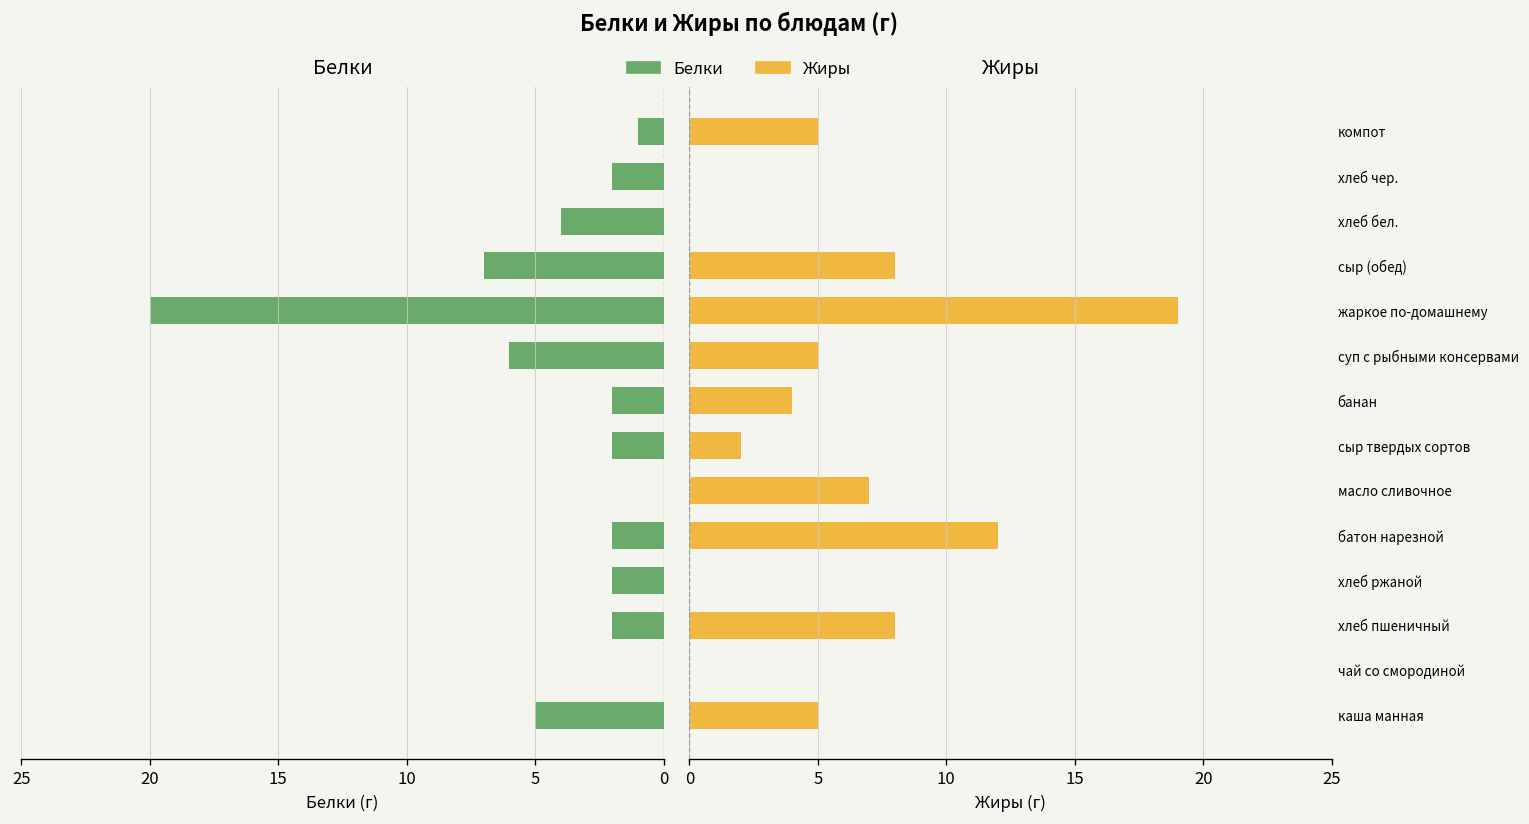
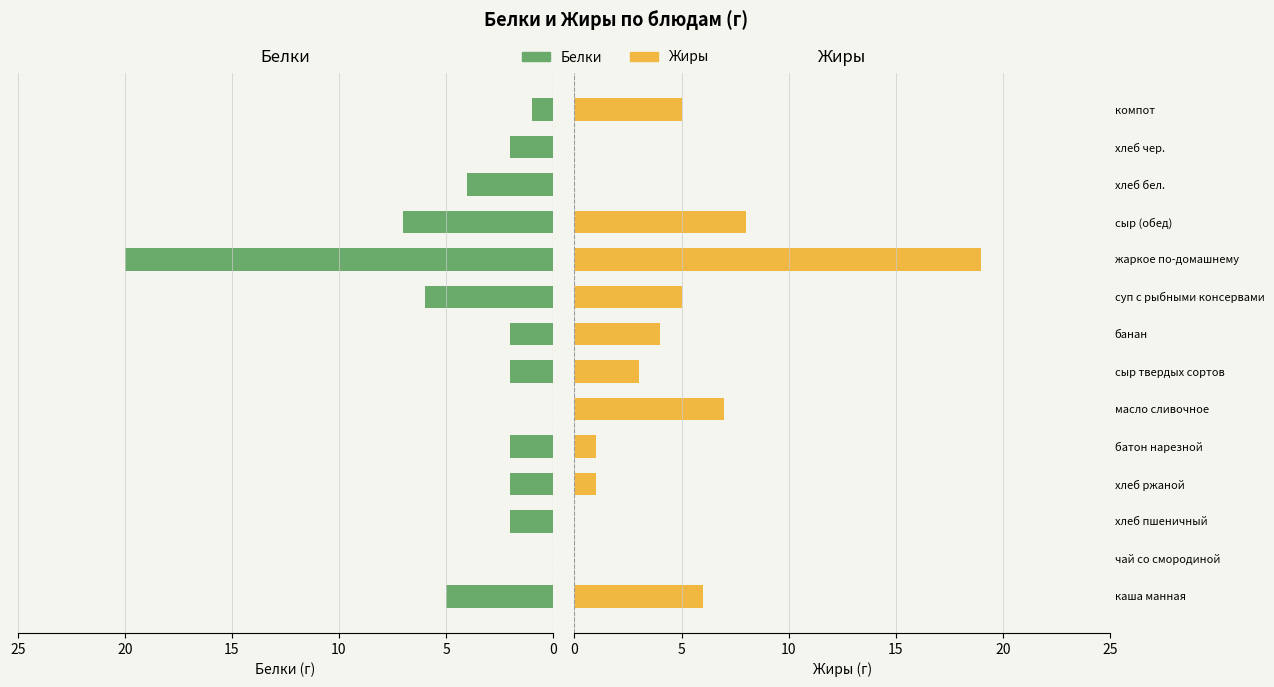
Жиры, сыр твердых сортов: 2 -> 3
Жиры, батон нарезной: 12 -> 1
Жиры, хлеб ржаной: 0 -> 1
Жиры, хлеб пшеничный: 8 -> 0
Жиры, каша манная: 5 -> 6
